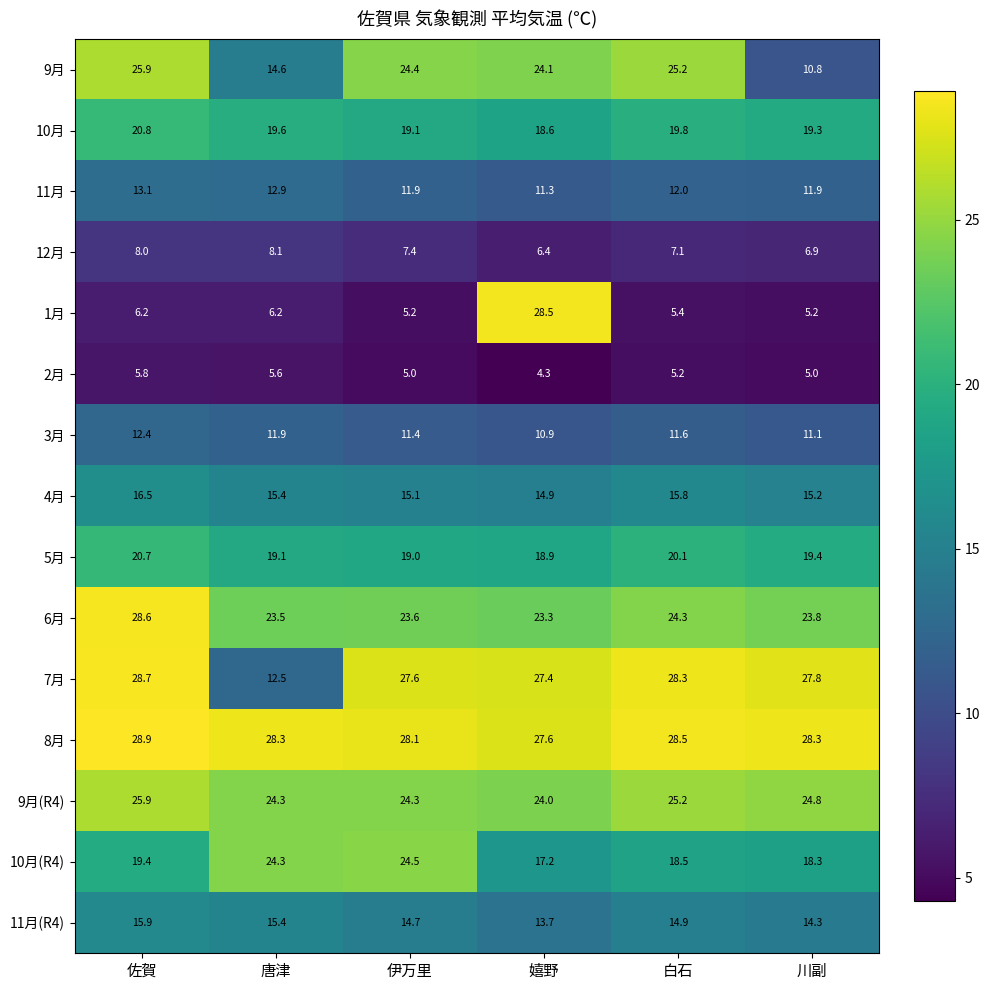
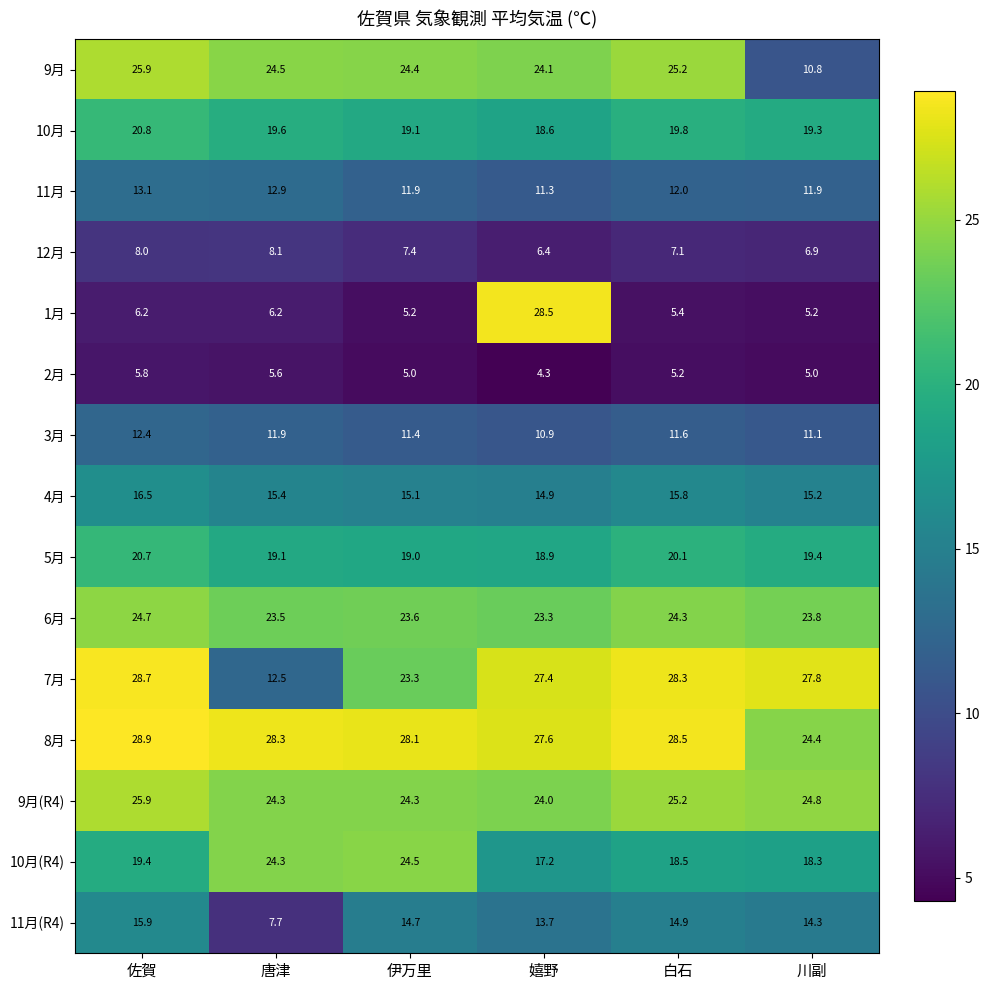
9月, 唐津: 14.6 -> 24.5
6月, 佐賀: 28.6 -> 24.7
7月, 伊万里: 27.6 -> 23.3
8月, 川副: 28.3 -> 24.4
11月(R4), 唐津: 15.4 -> 7.7
